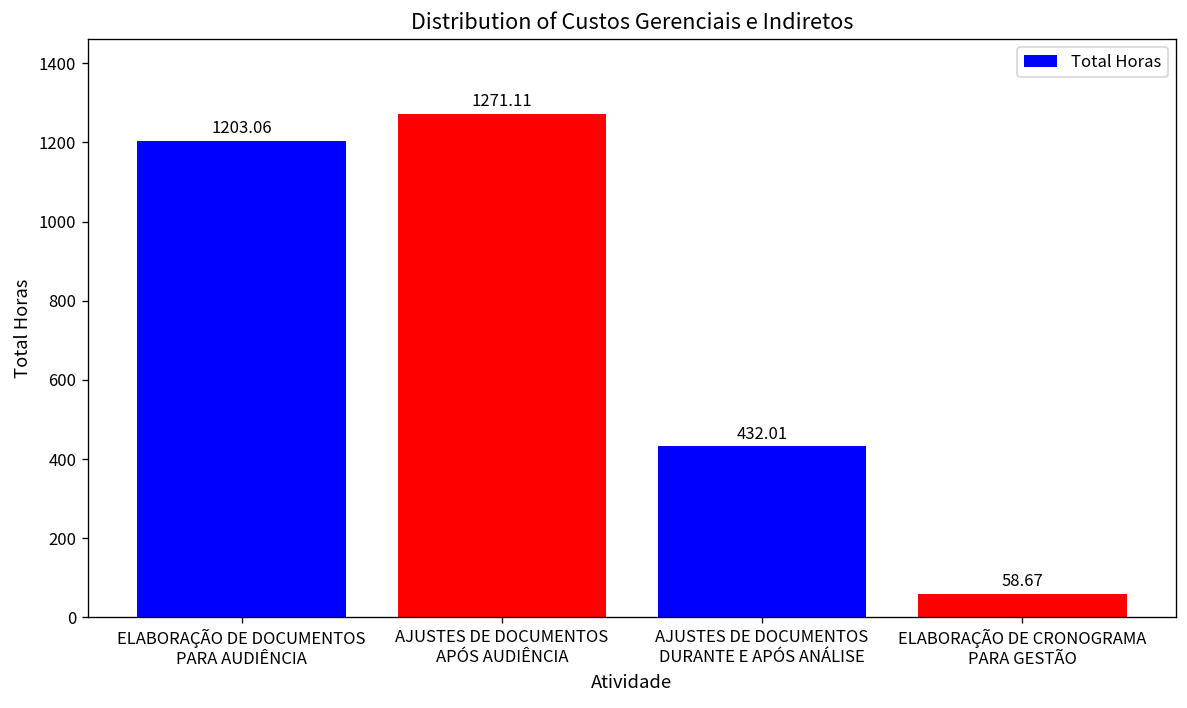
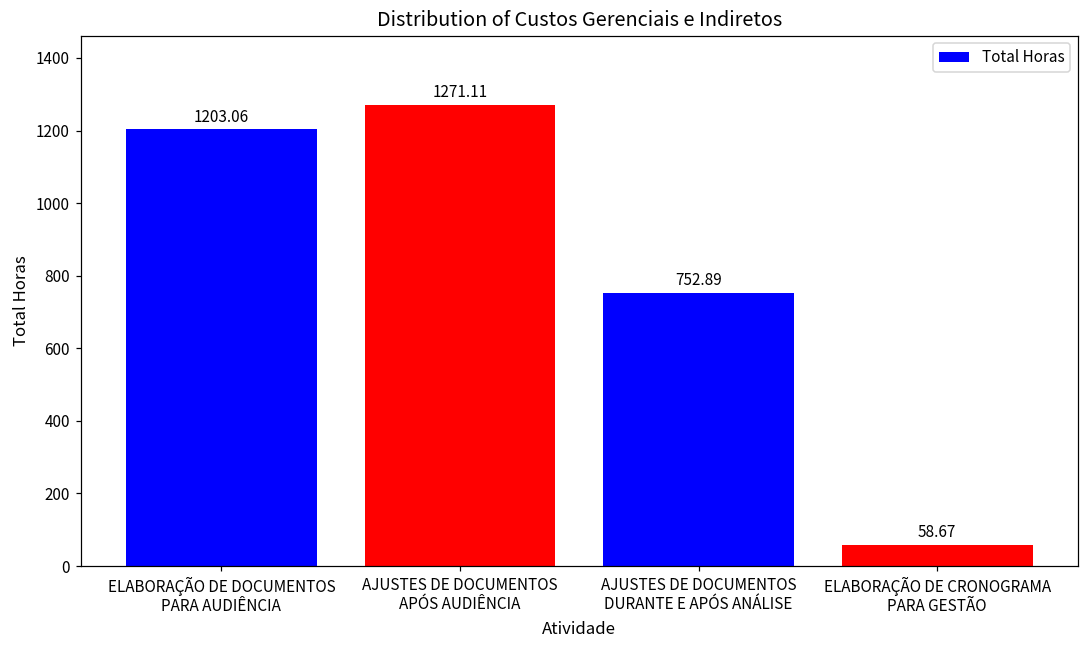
AJUSTES DE DOCUMENTOS DURANTE E APÓS ANÁLISE: 432.01 -> 752.89
